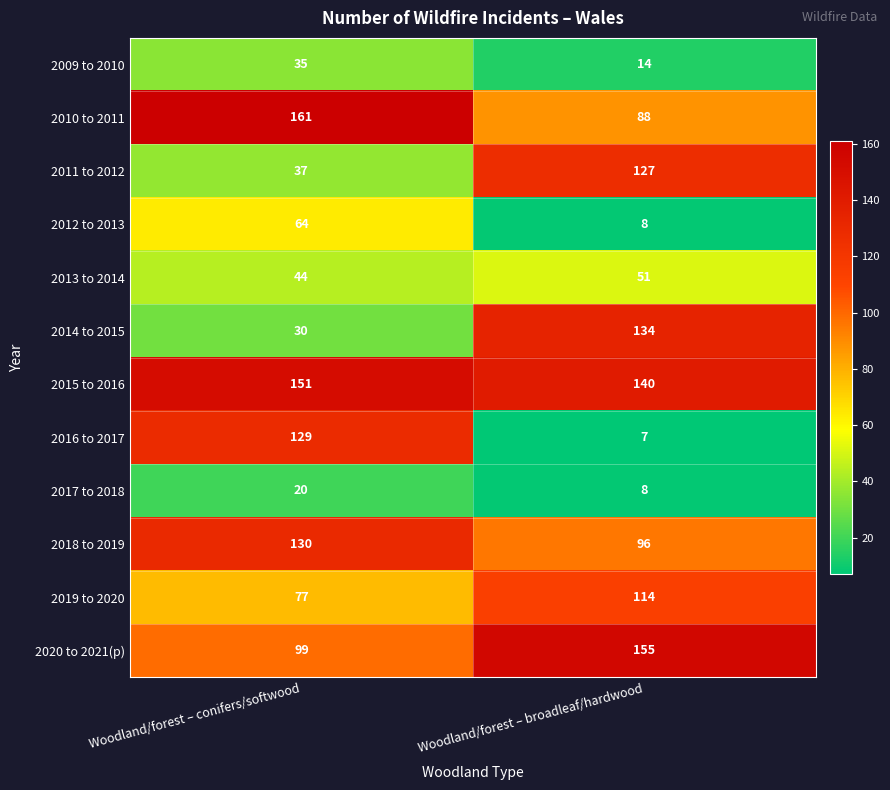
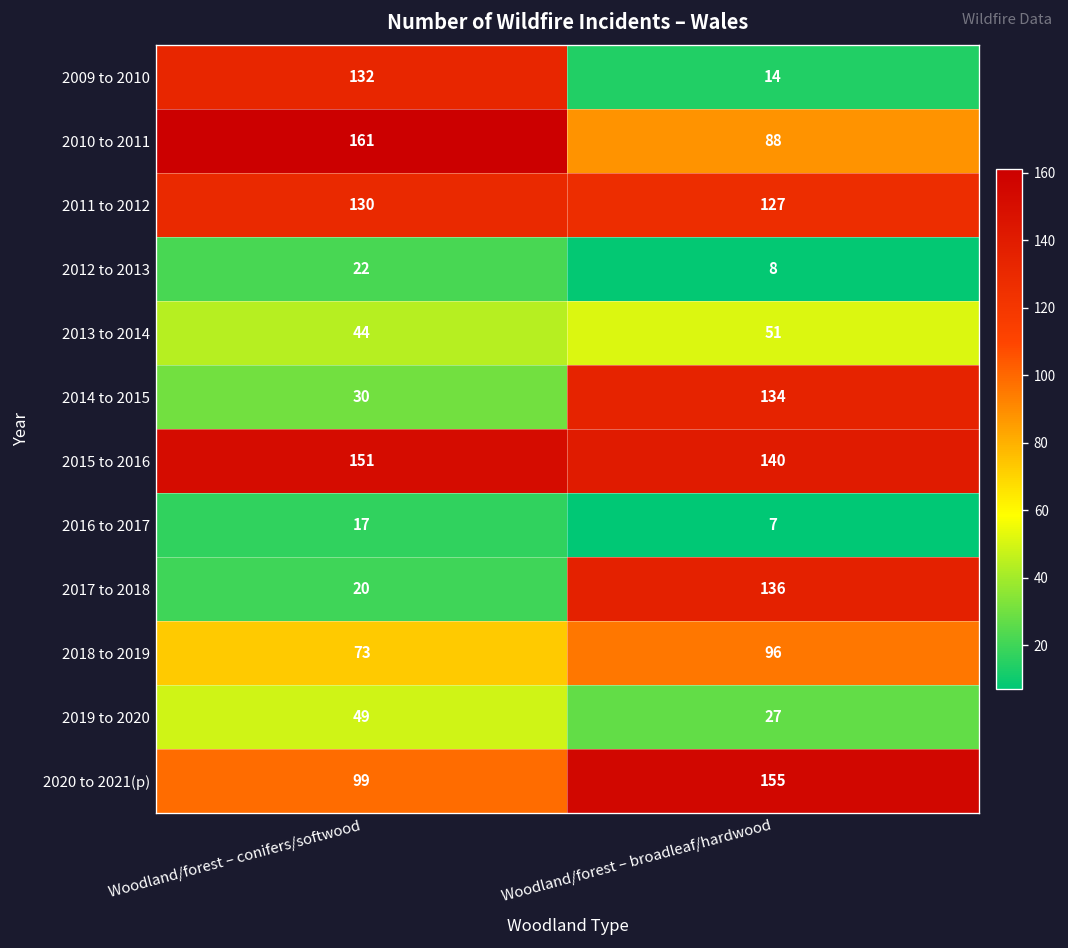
2009 to 2010, Woodland/forest – conifers/softwood: 35 -> 132
2011 to 2012, Woodland/forest – conifers/softwood: 37 -> 130
2012 to 2013, Woodland/forest – conifers/softwood: 64 -> 22
2016 to 2017, Woodland/forest – conifers/softwood: 129 -> 17
2017 to 2018, Woodland/forest – broadleaf/hardwood: 8 -> 136
2018 to 2019, Woodland/forest – conifers/softwood: 130 -> 73
2019 to 2020, Woodland/forest – conifers/softwood: 77 -> 49
2019 to 2020, Woodland/forest – broadleaf/hardwood: 114 -> 27
